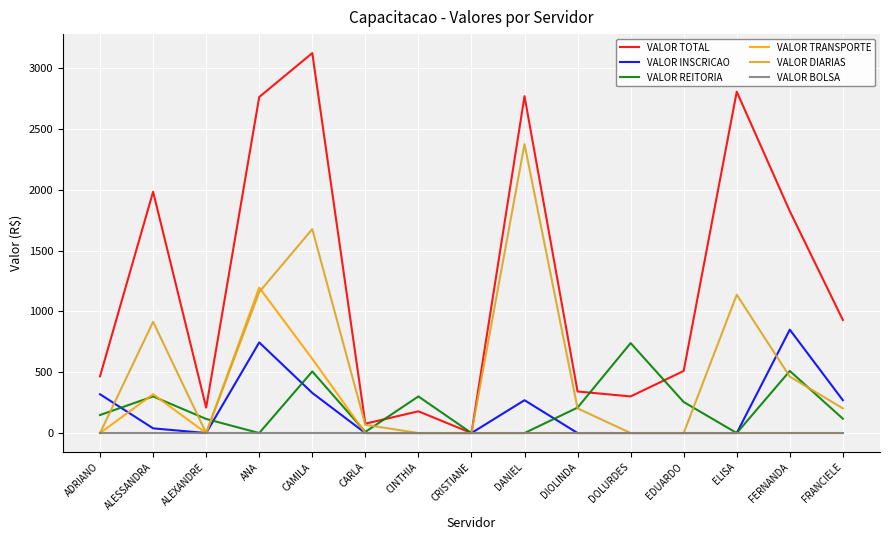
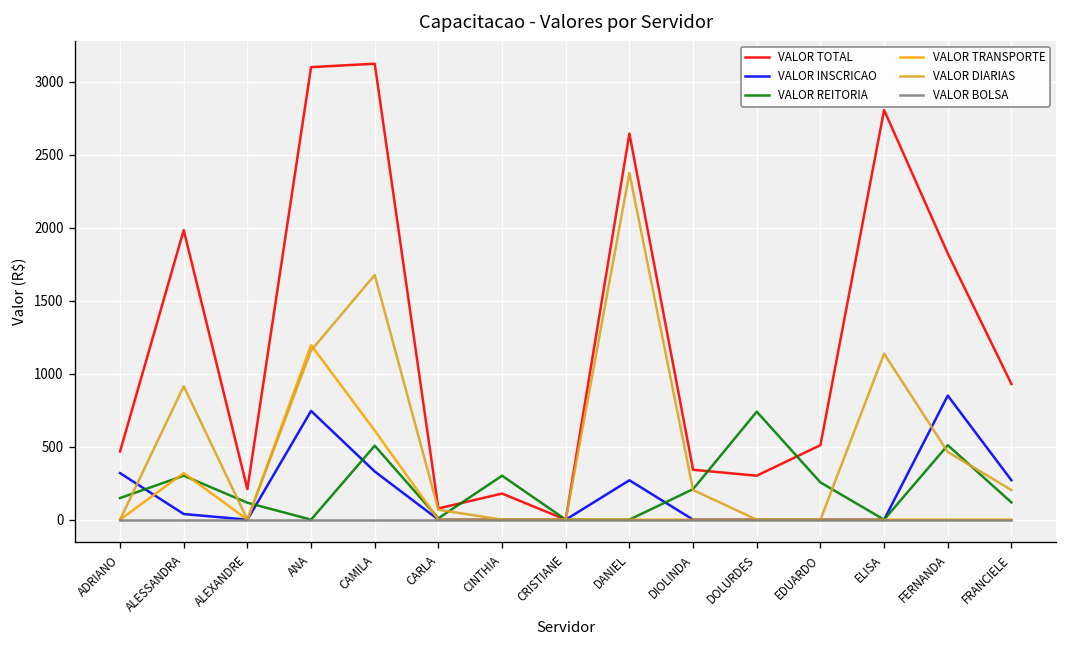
VALOR TOTAL, ANA: 2760 -> 3100
VALOR TOTAL, DANIEL: 2770 -> 2650
